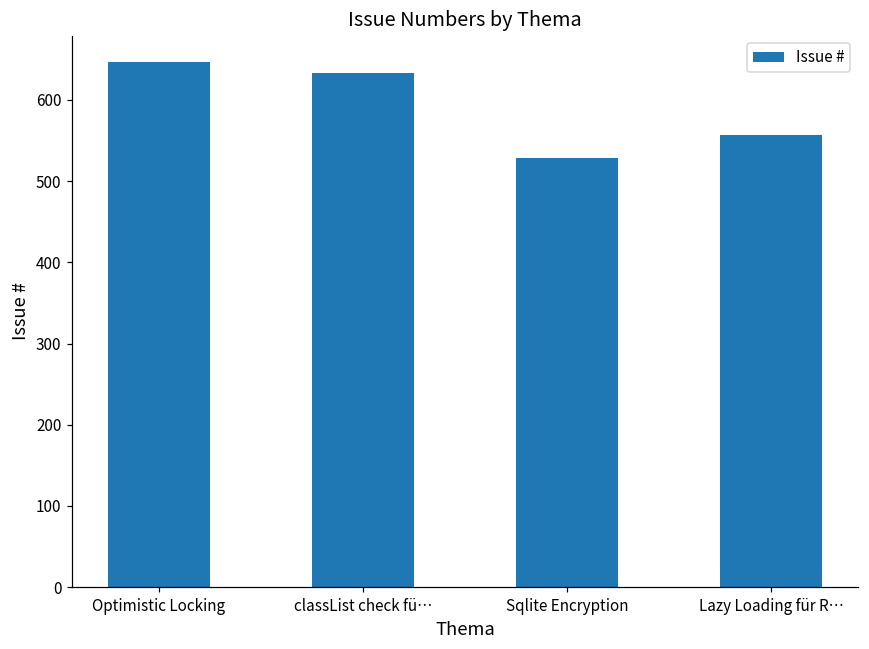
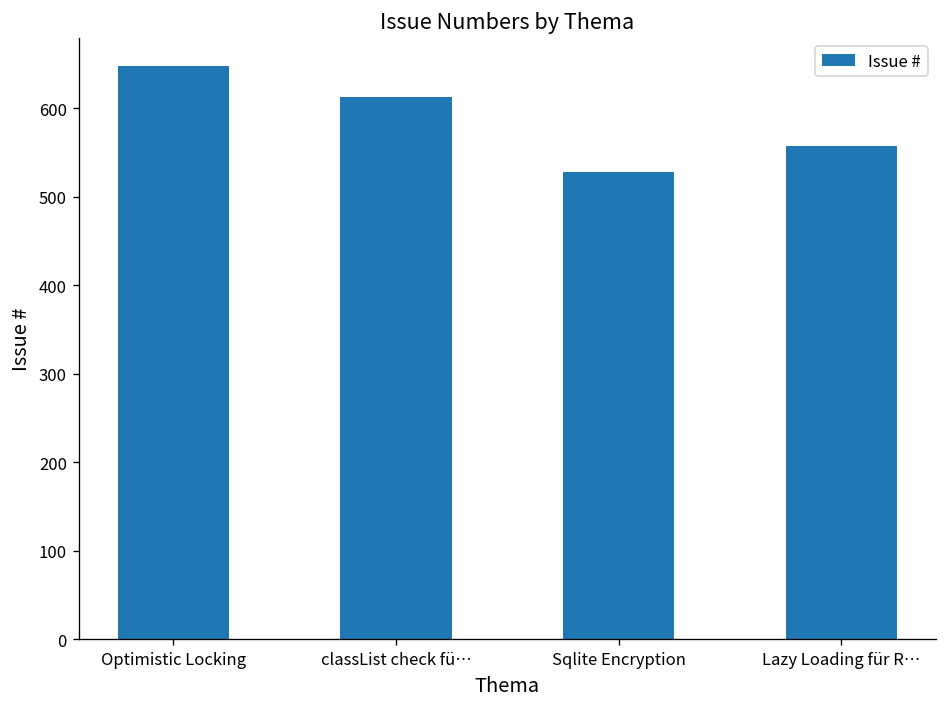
classList check fü…: 630 -> 610
